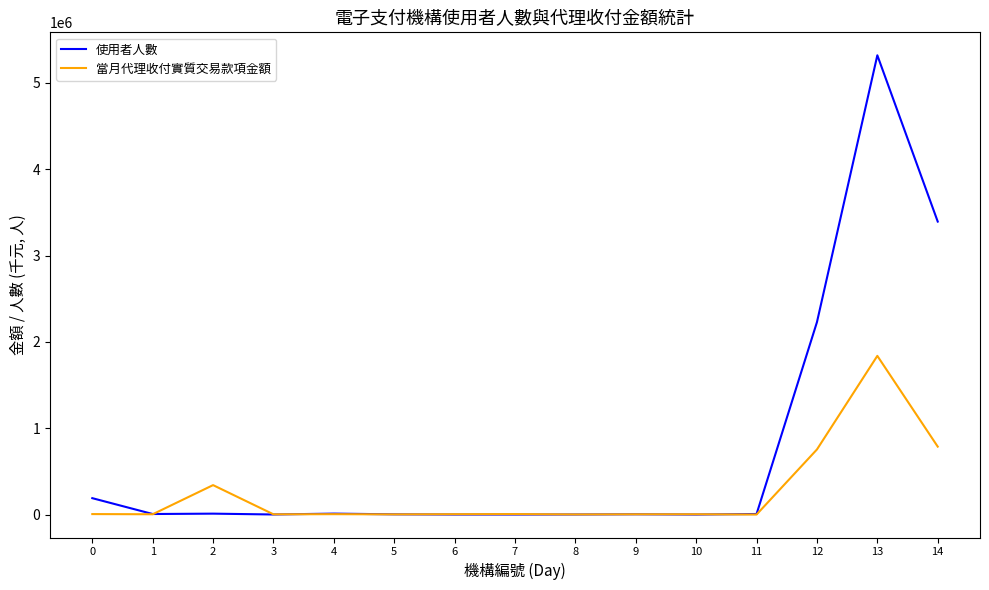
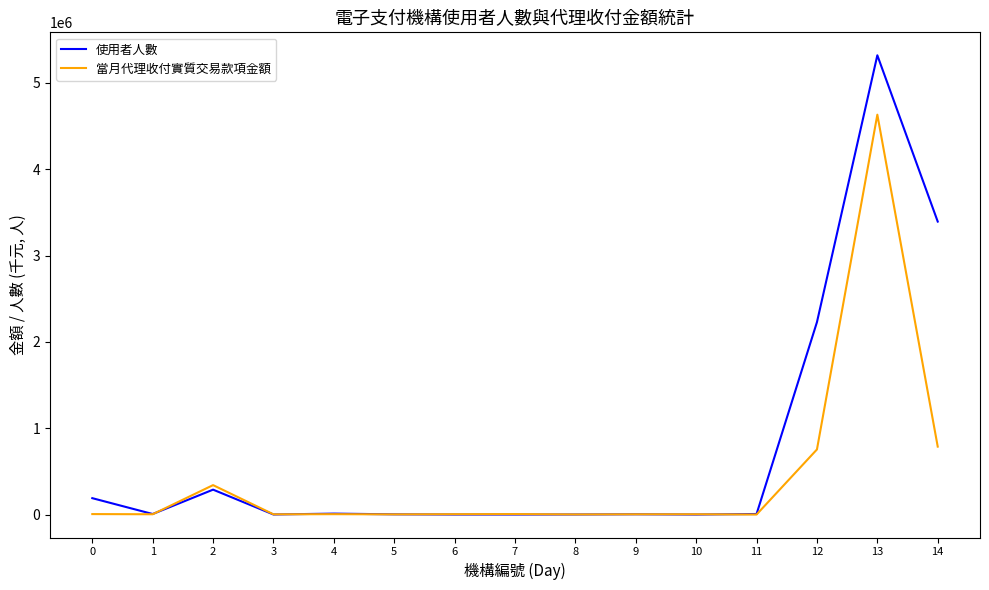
使用者人數, 2: 0 -> 300000
當月代理收付實質交易款項金額, 13: 1800000 -> 4600000
